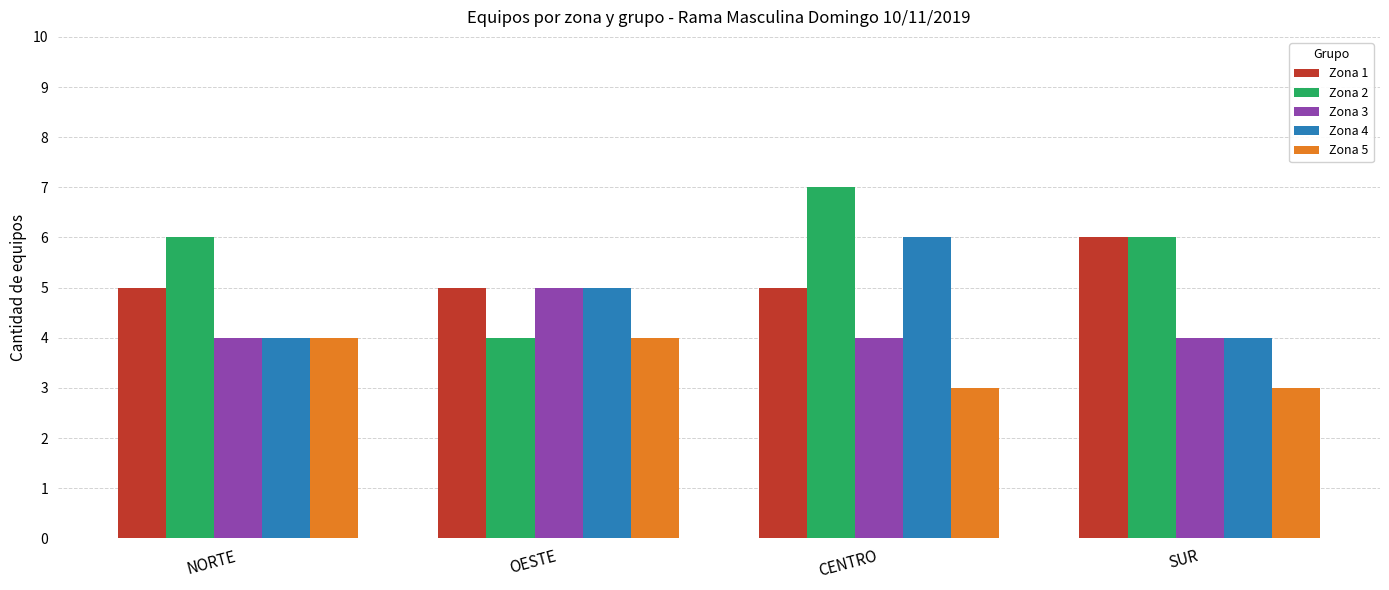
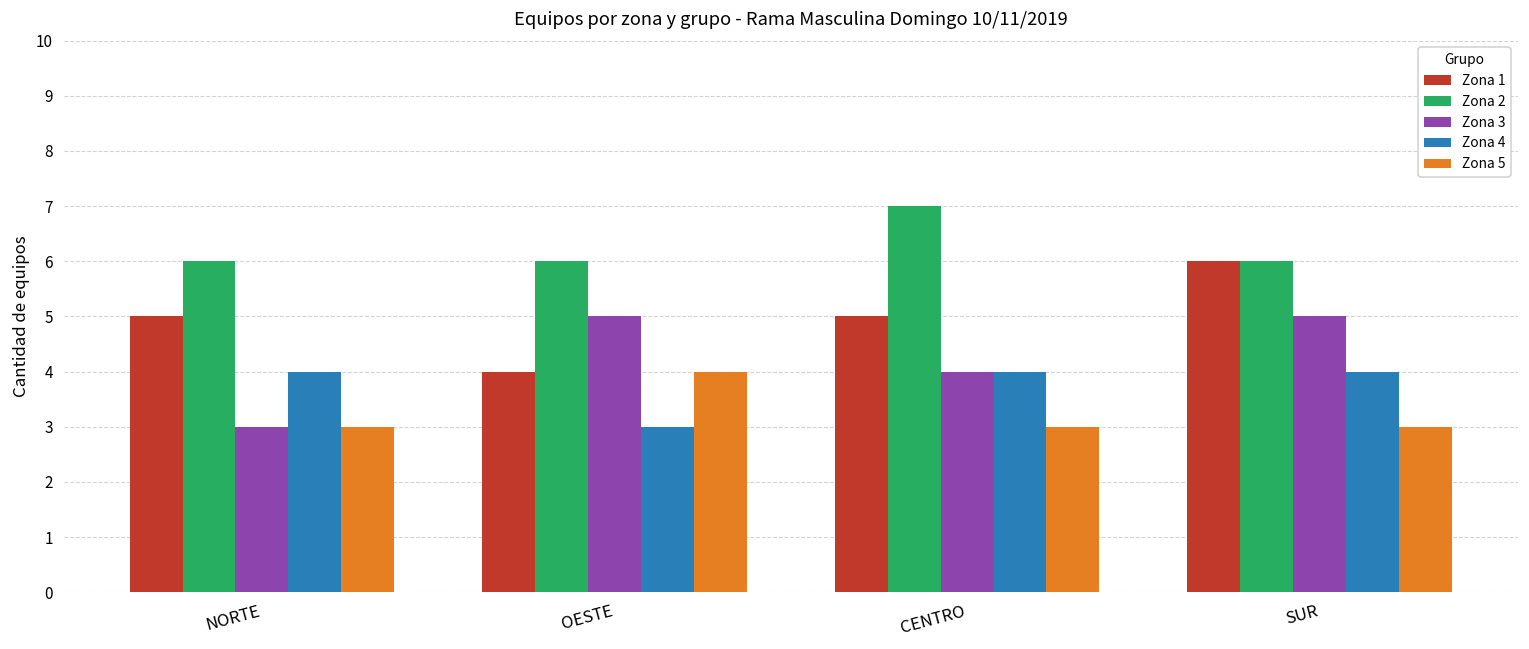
Zona 3, NORTE: 4 -> 3
Zona 5, NORTE: 4 -> 3
Zona 1, OESTE: 5 -> 4
Zona 2, OESTE: 4 -> 6
Zona 4, OESTE: 5 -> 3
Zona 4, CENTRO: 6 -> 4
Zona 3, SUR: 4 -> 5
